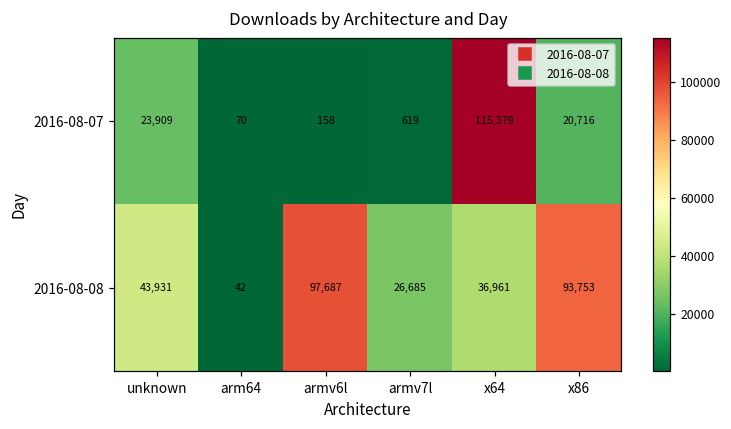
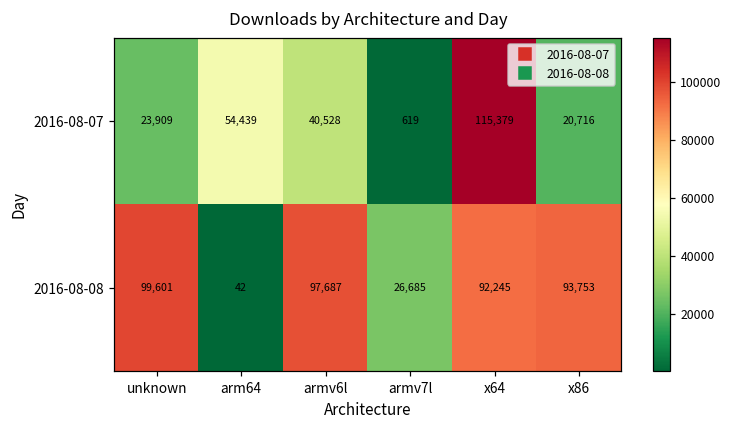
2016-08-07, arm64: 70 -> 54,439
2016-08-07, armv6l: 158 -> 40,528
2016-08-08, unknown: 43,931 -> 99,601
2016-08-08, x64: 36,961 -> 92,245
